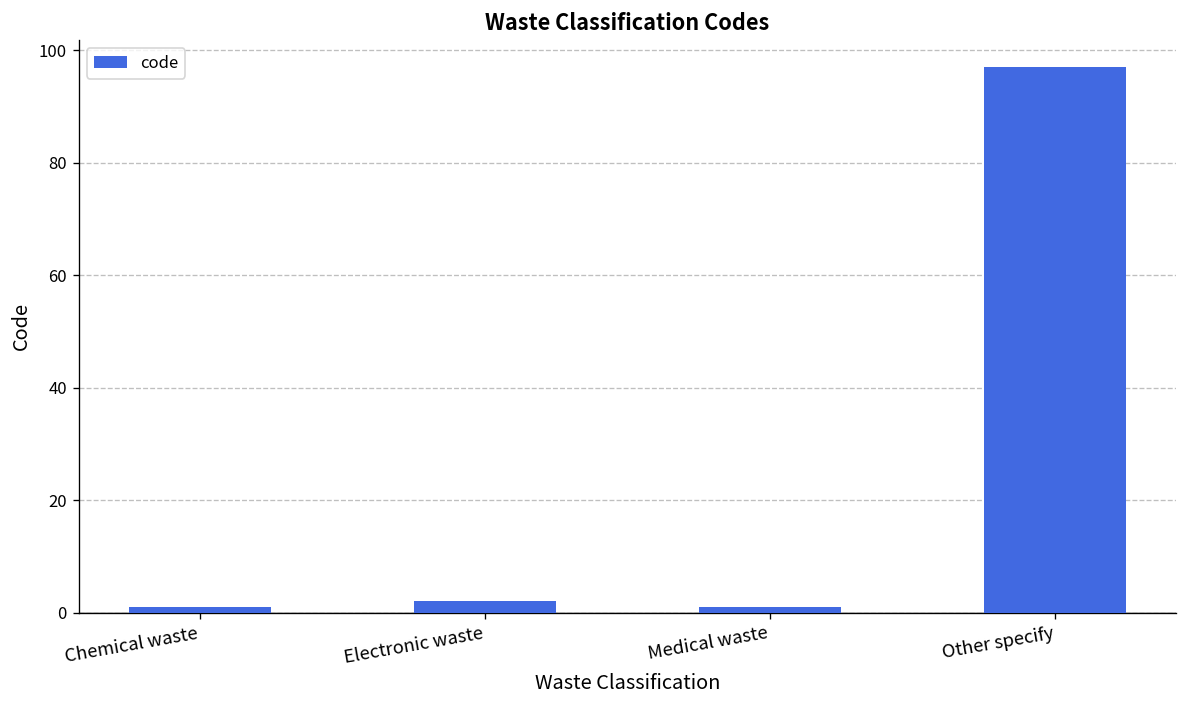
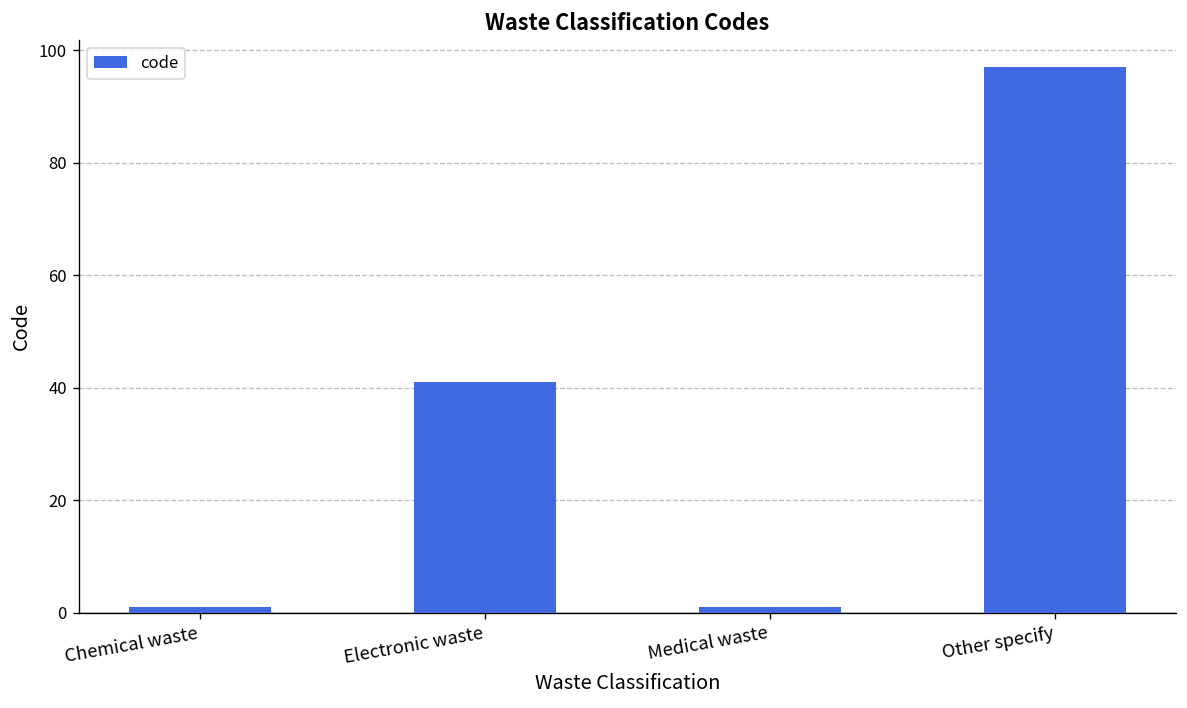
Electronic waste: 2 -> 41
